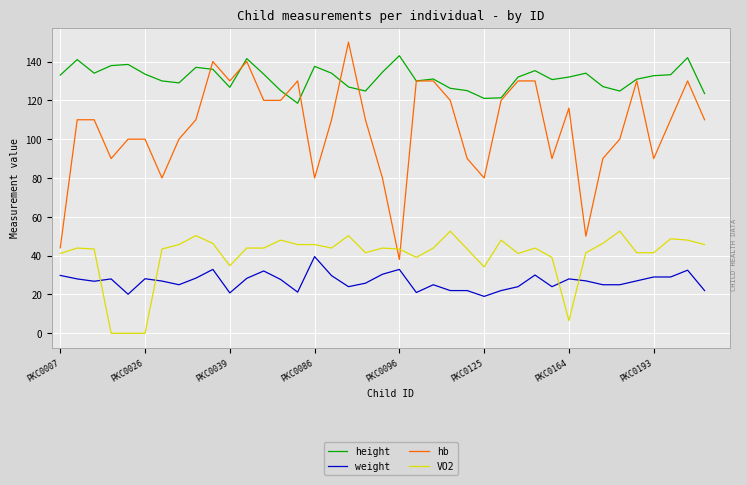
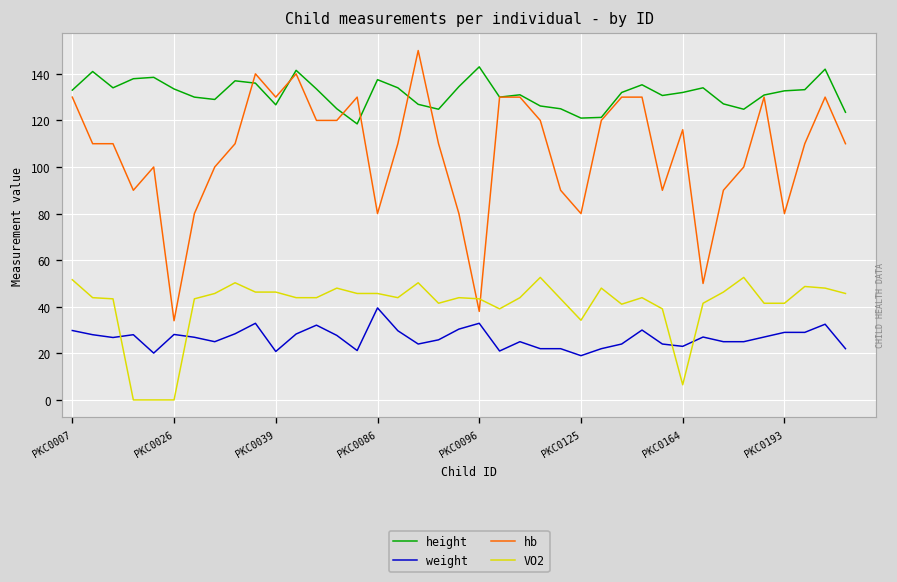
hb, PKC0007: 44 -> 130
VO2, PKC0007: 41 -> 52
hb, PKC0026: 100 -> 34
VO2, PKC0039: 35 -> 46
weight, PKC0164: 28 -> 23
hb, PKC0193: 90 -> 80
